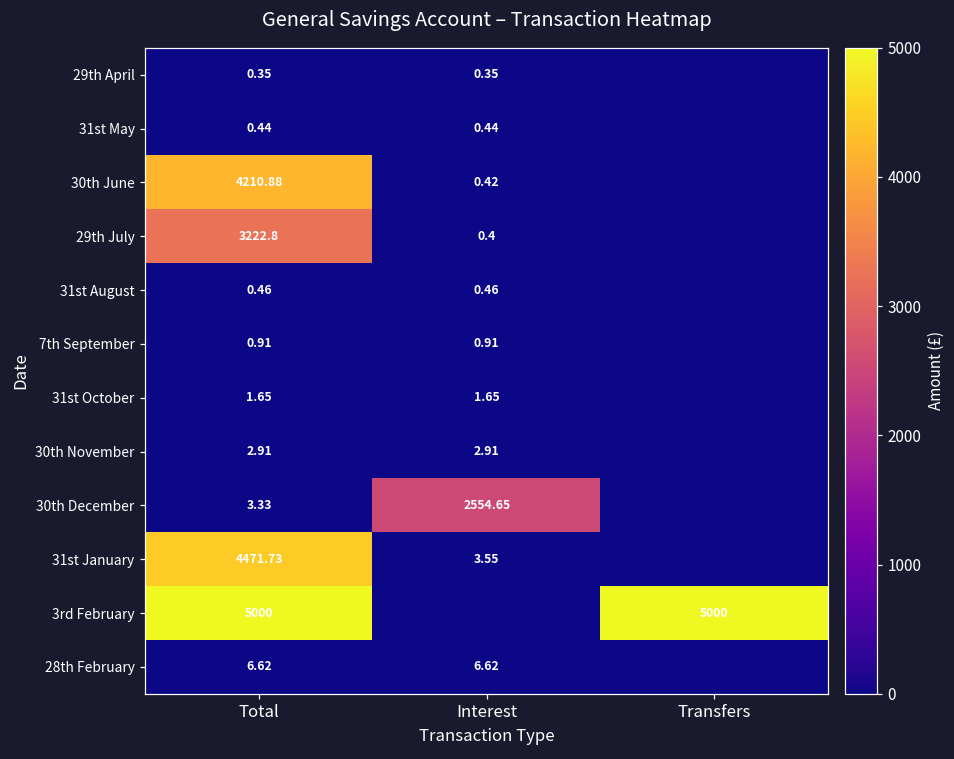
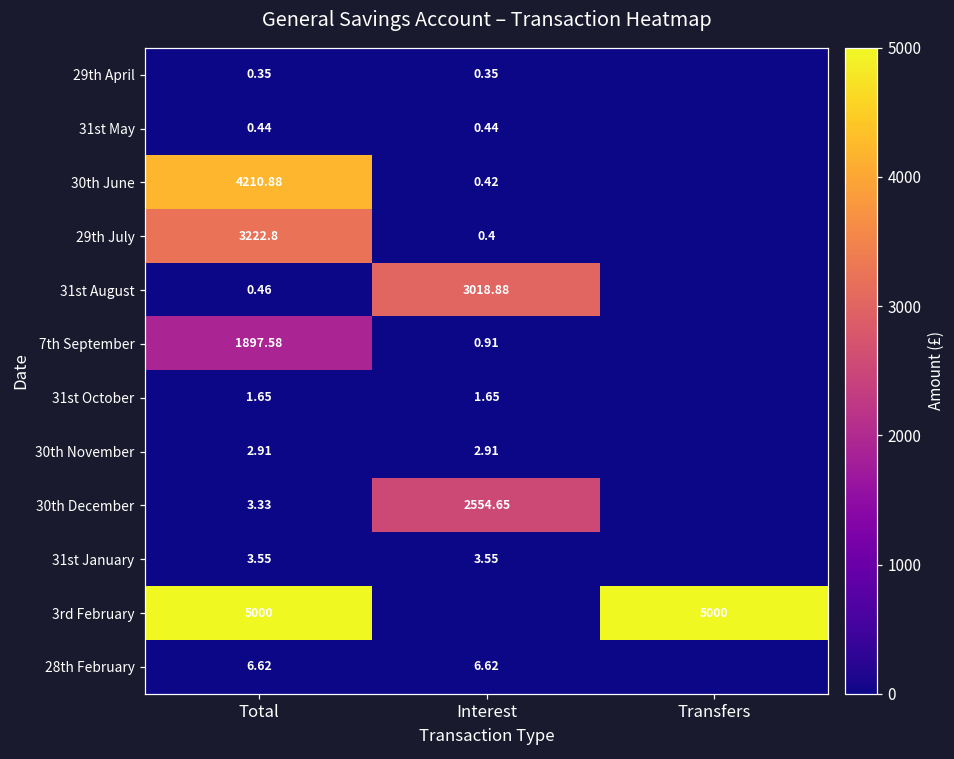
31st August, Interest: 0.46 -> 3018.88
7th September, Total: 0.91 -> 1897.58
31st January, Total: 4471.73 -> 3.55
